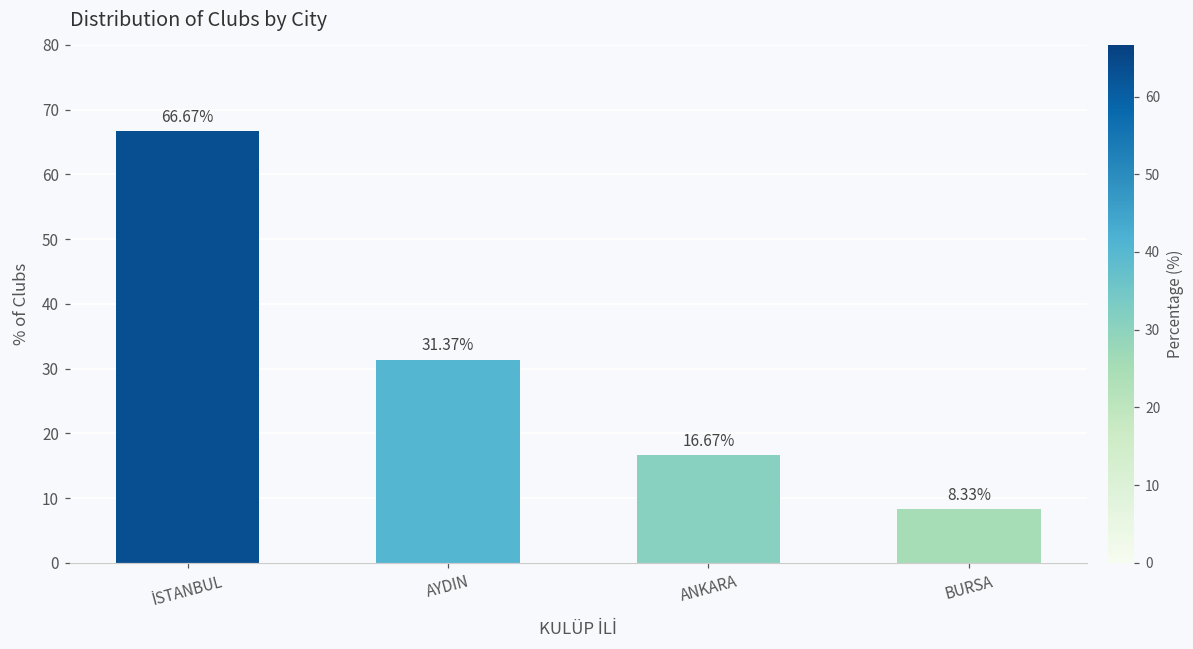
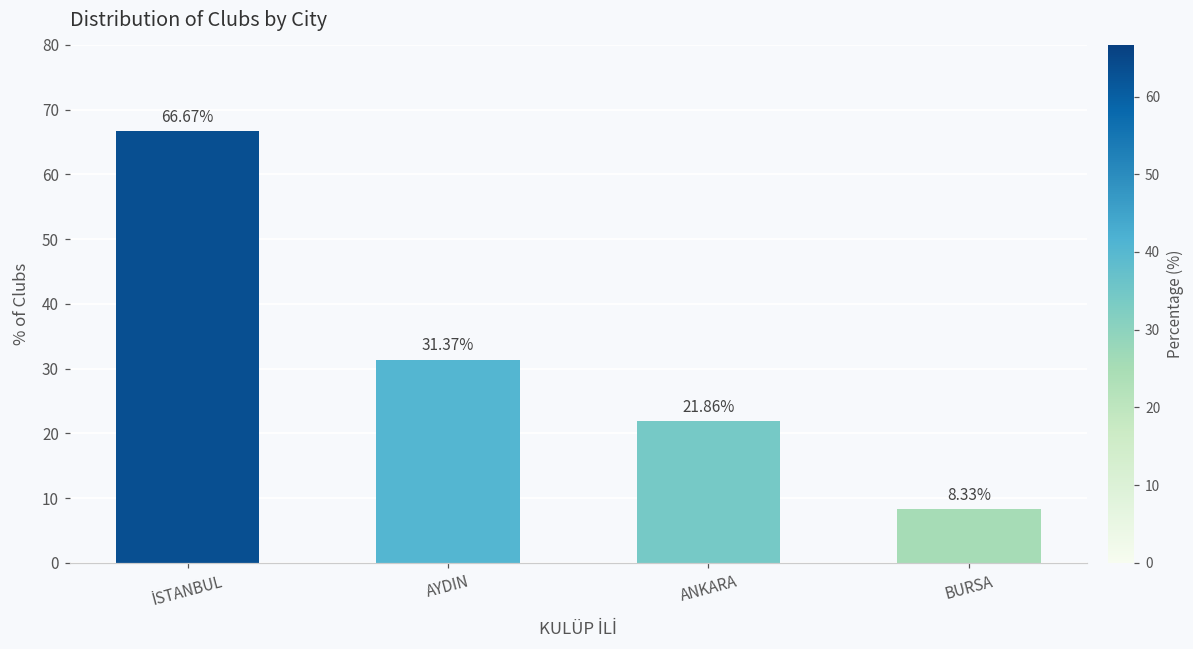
ANKARA: 16.67% -> 21.86%
